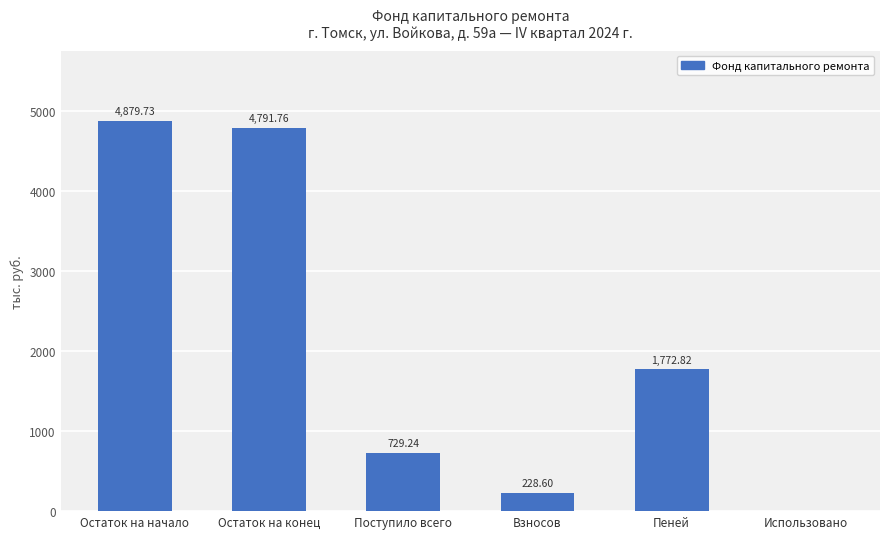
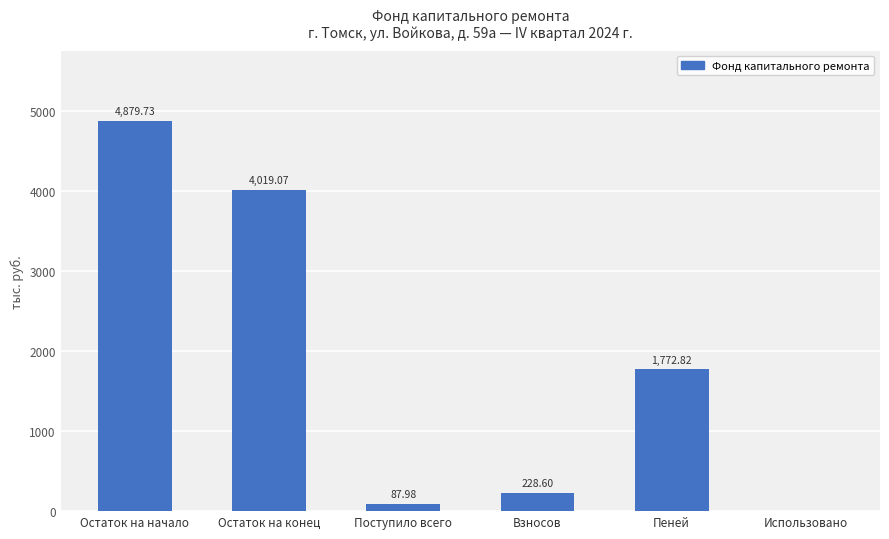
Остаток на конец: 4,791.76 -> 4,019.07
Поступило всего: 729.24 -> 87.98
